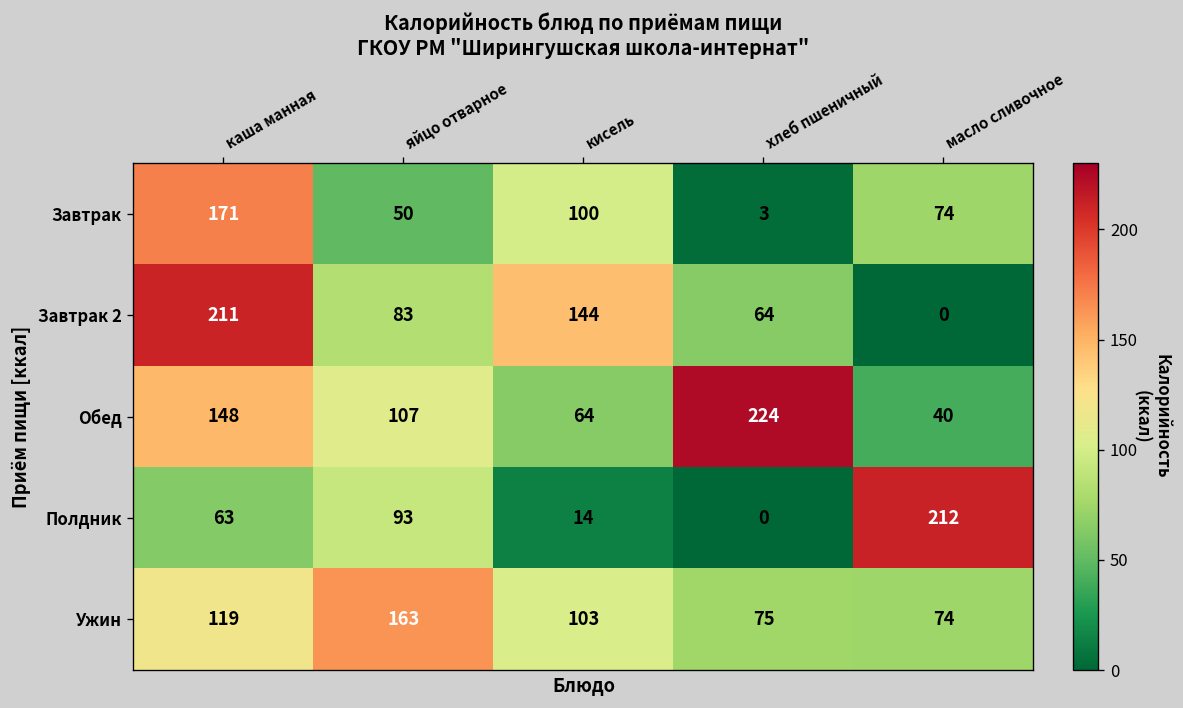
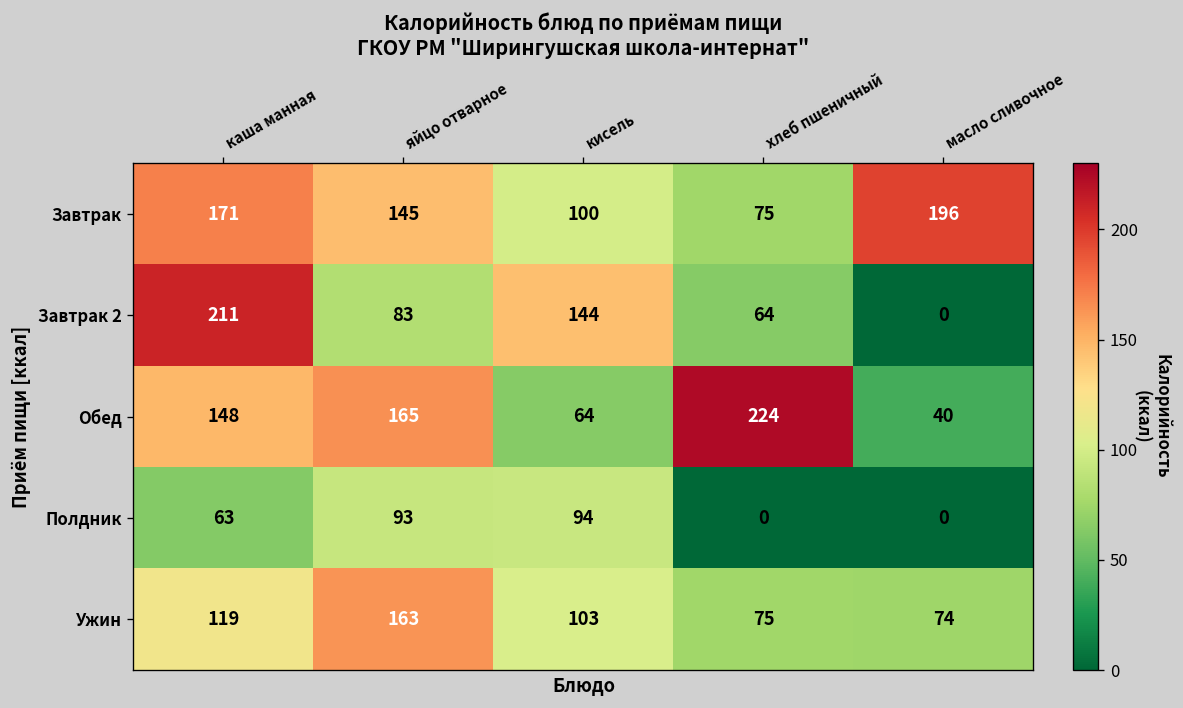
Завтрак, яйцо отварное: 50 -> 145
Завтрак, хлеб пшеничный: 3 -> 75
Завтрак, масло сливочное: 74 -> 196
Обед, яйцо отварное: 107 -> 165
Полдник, кисель: 14 -> 94
Полдник, масло сливочное: 212 -> 0
